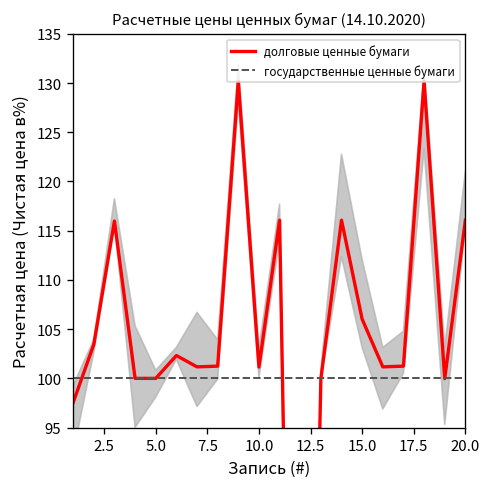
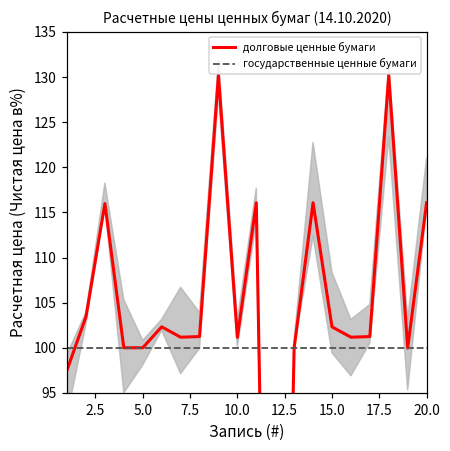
долговые ценные бумаги, 15.0: 106 -> 102
